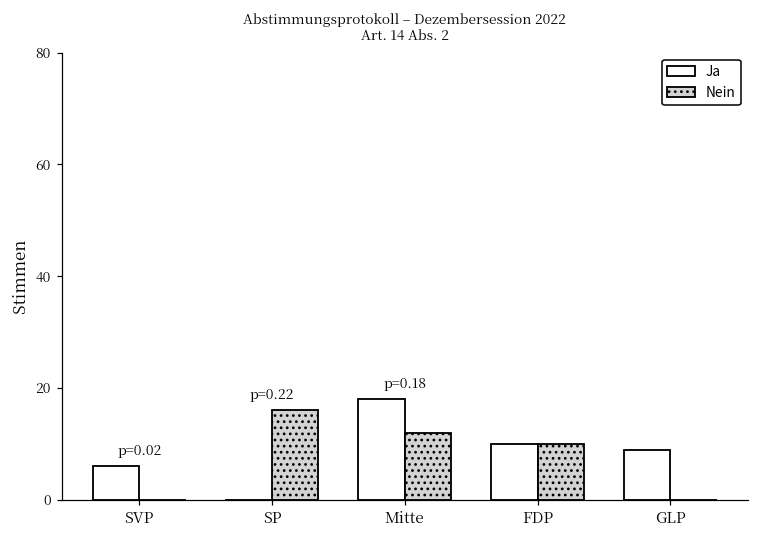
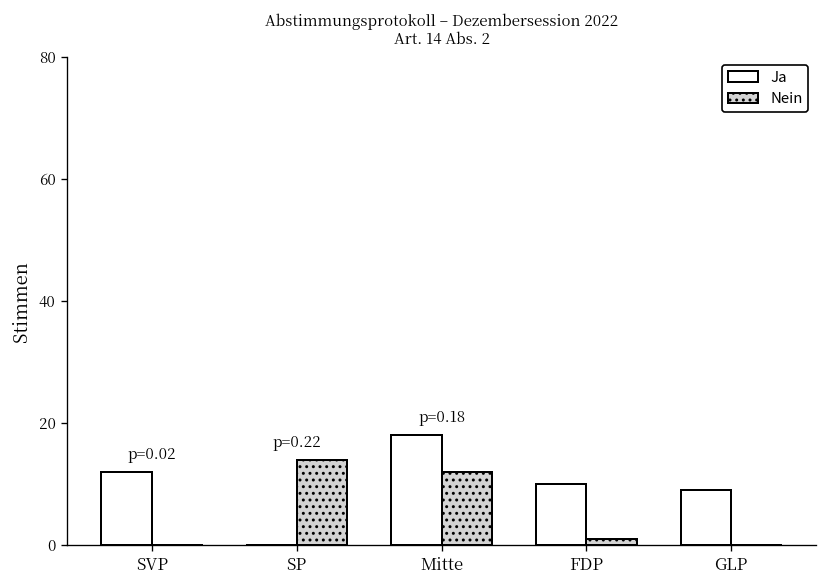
Ja, SVP: 6 -> 12
Nein, SP: 16 -> 14
Nein, FDP: 10 -> 1
